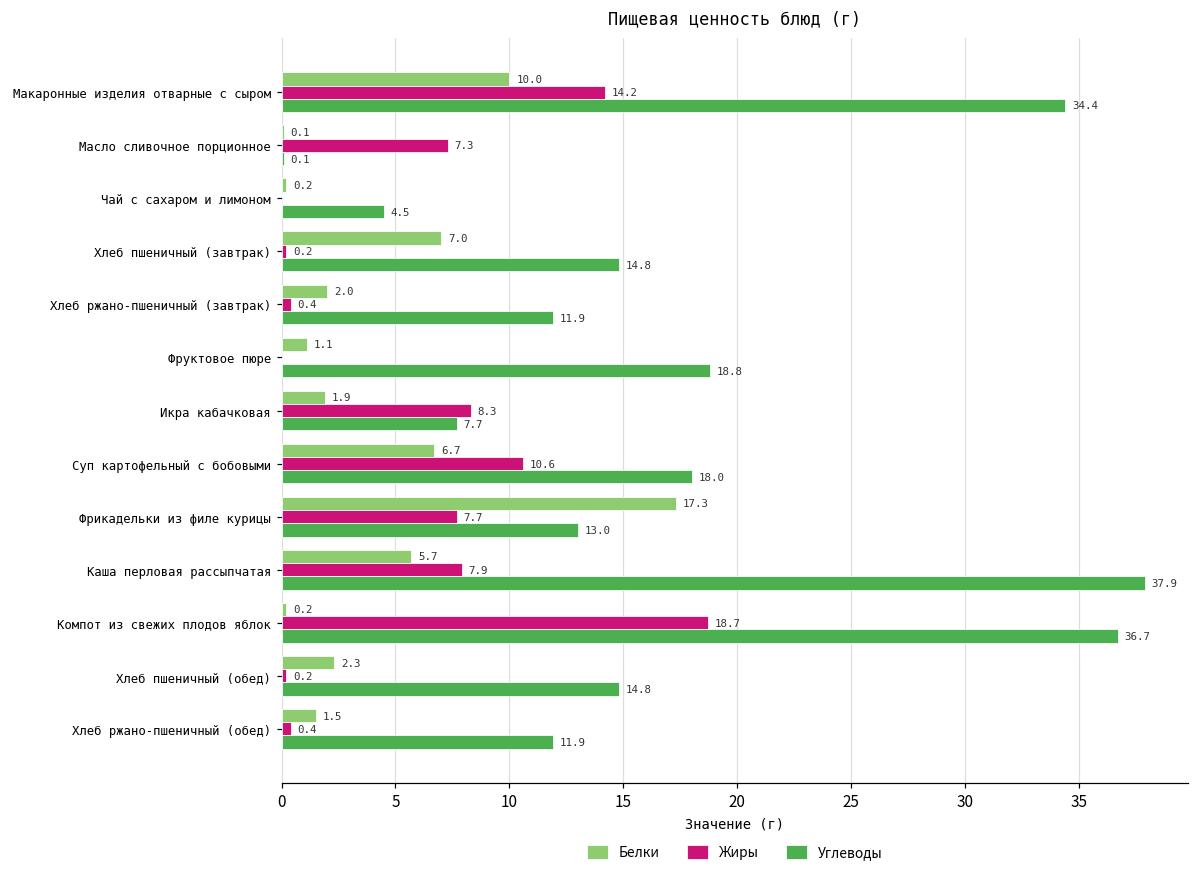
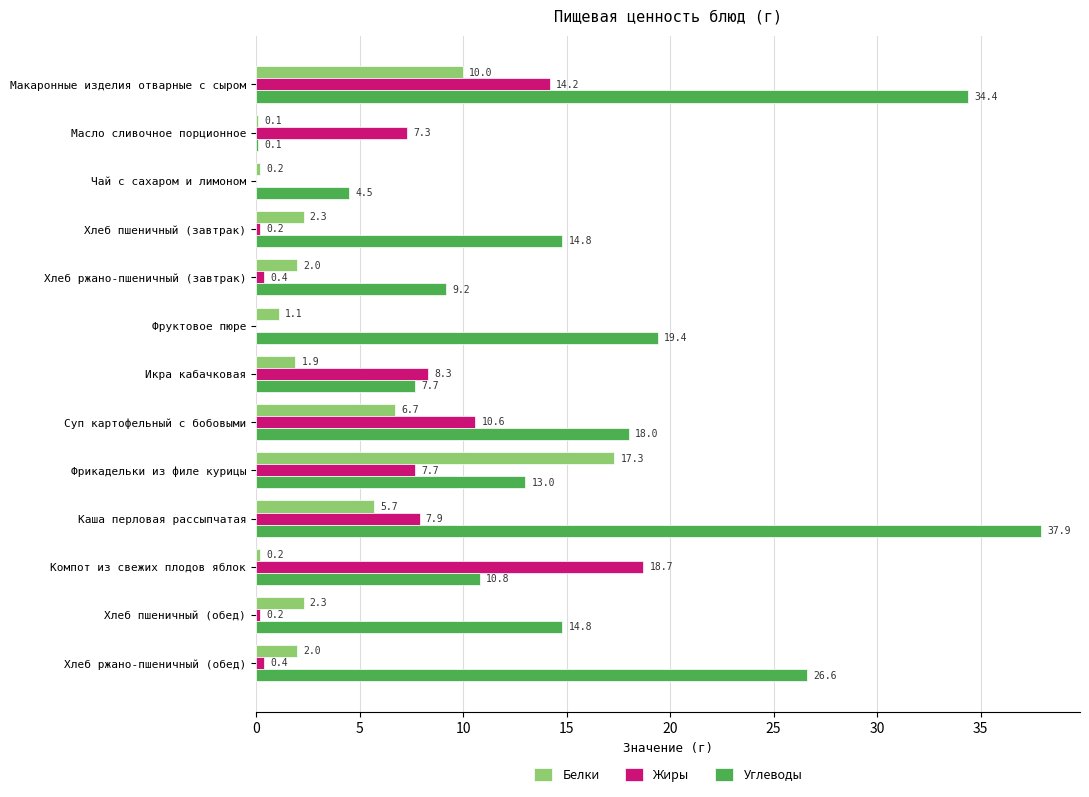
Белки, Хлеб пшеничный (завтрак): 7.0 -> 2.3
Углеводы, Хлеб ржано-пшеничный (завтрак): 11.9 -> 9.2
Углеводы, Фруктовое пюре: 18.8 -> 19.4
Углеводы, Компот из свежих плодов яблок: 36.7 -> 10.8
Белки, Хлеб ржано-пшеничный (обед): 1.5 -> 2.0
Углеводы, Хлеб ржано-пшеничный (обед): 11.9 -> 26.6
